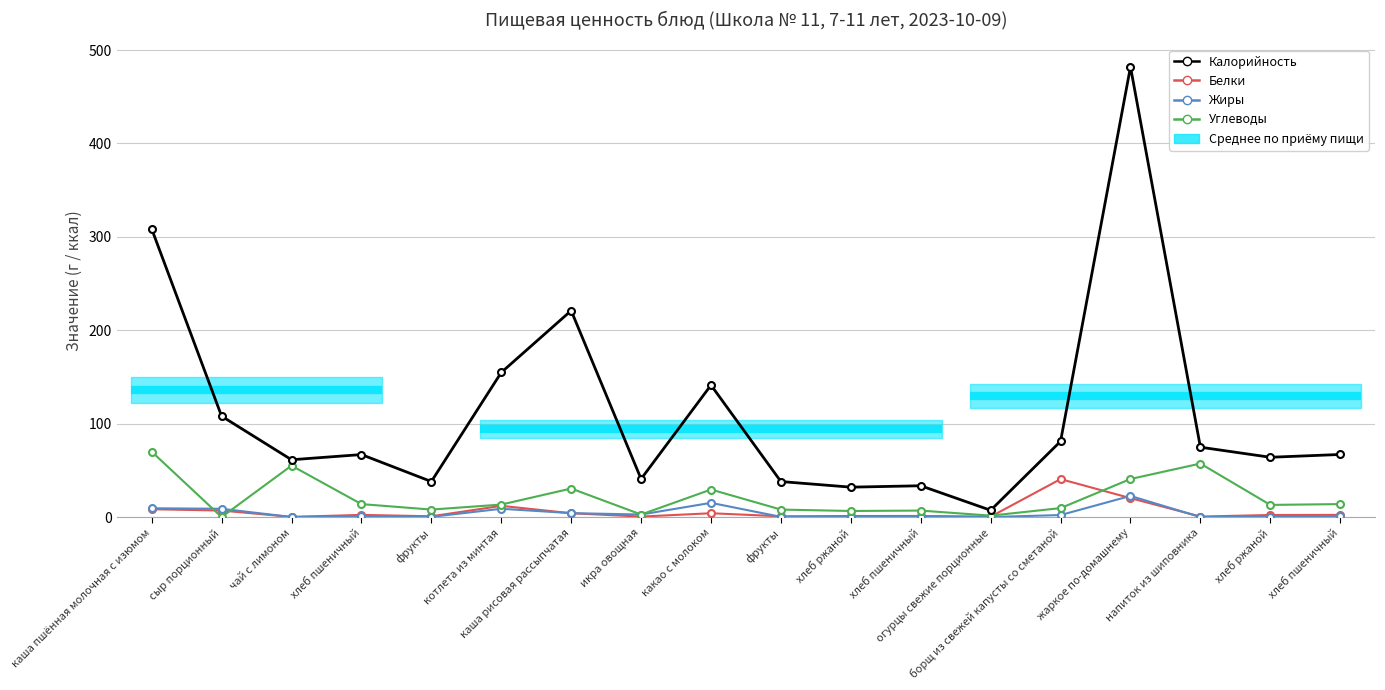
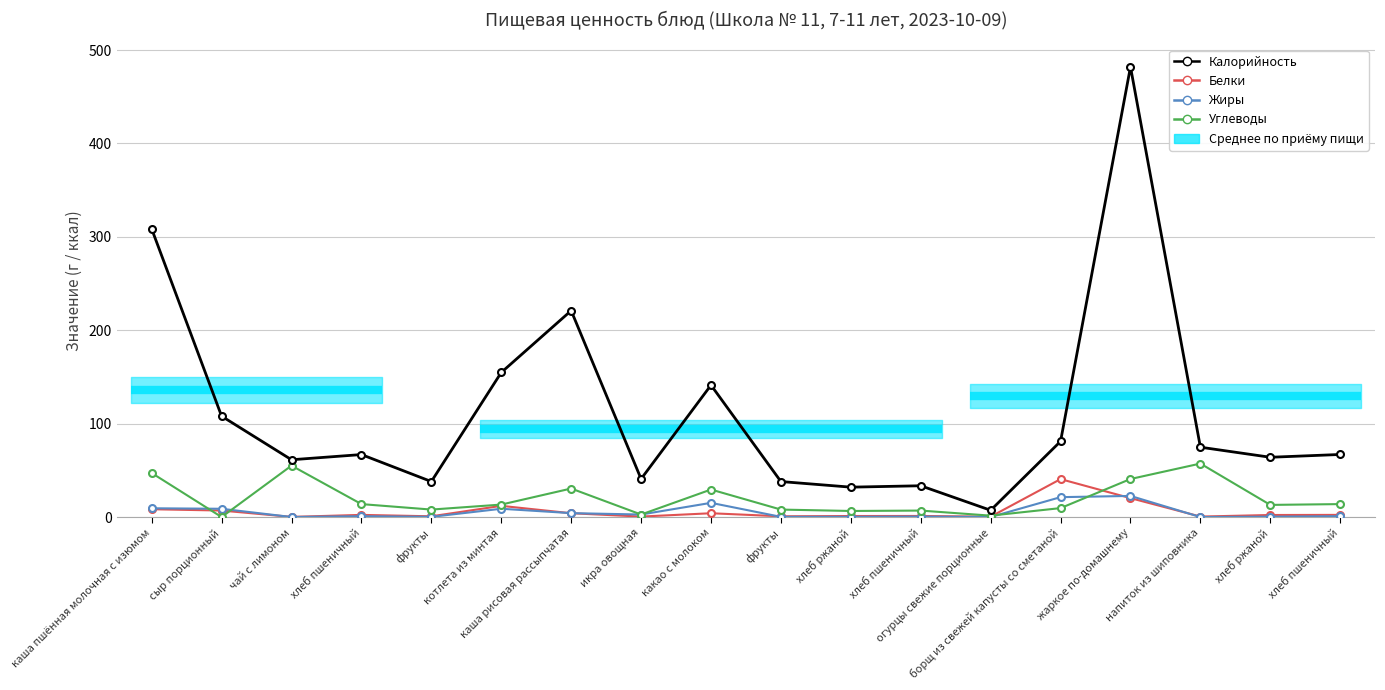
Углеводы, каша пшённая молочная с изюмом: 70 -> 50
Жиры, борщ из свежей капусты со сметаной: 0 -> 20
